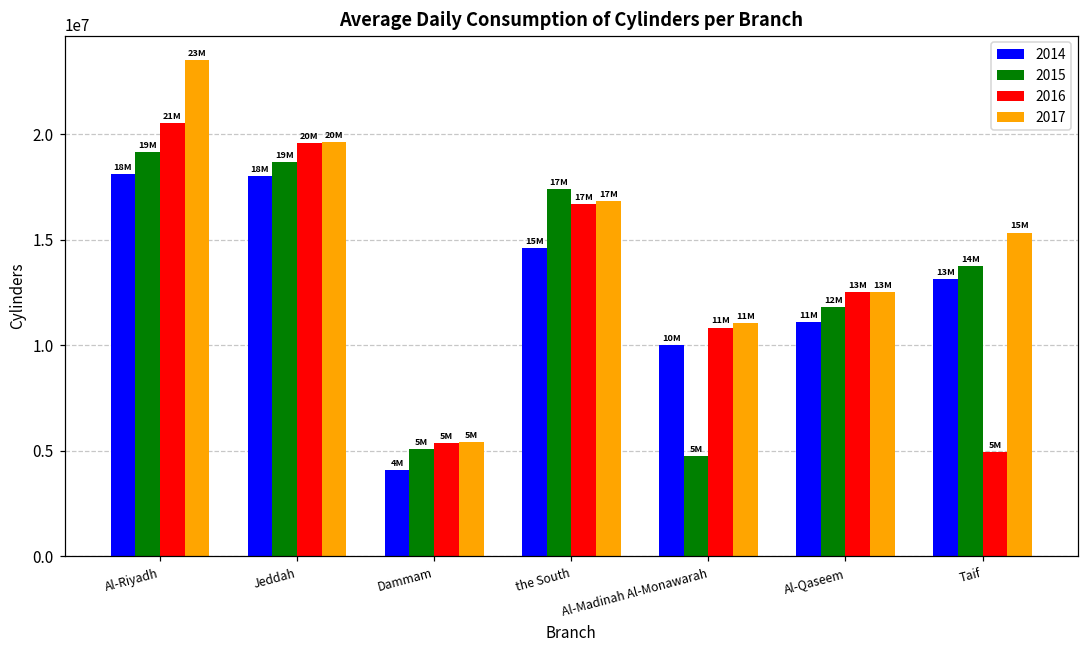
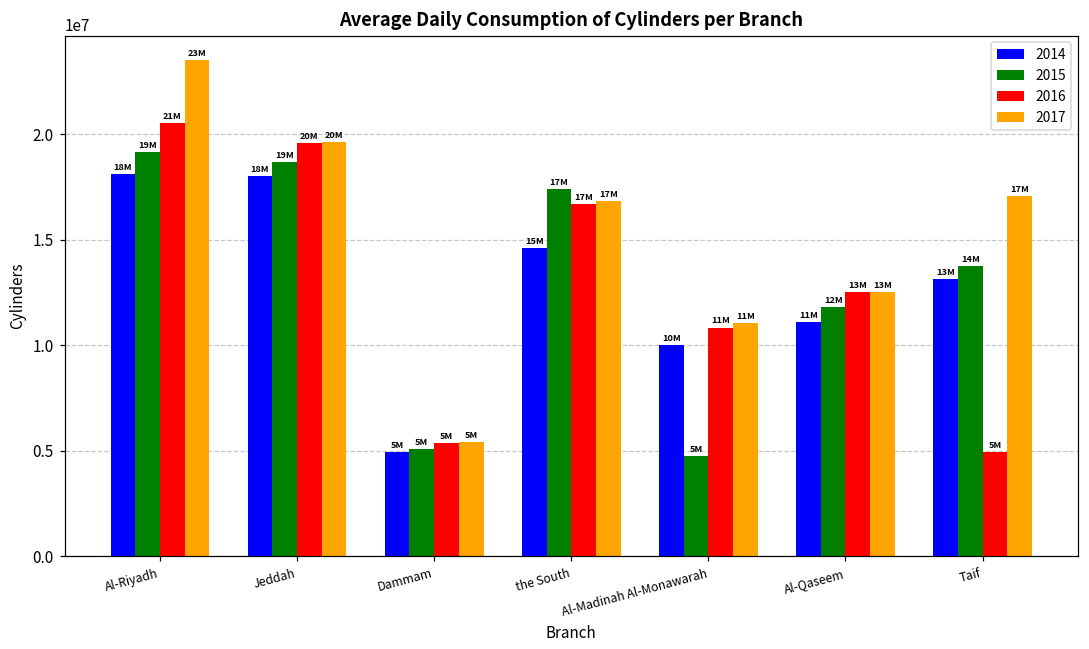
2014, Dammam: 4M -> 5M
2017, Taif: 15M -> 17M
